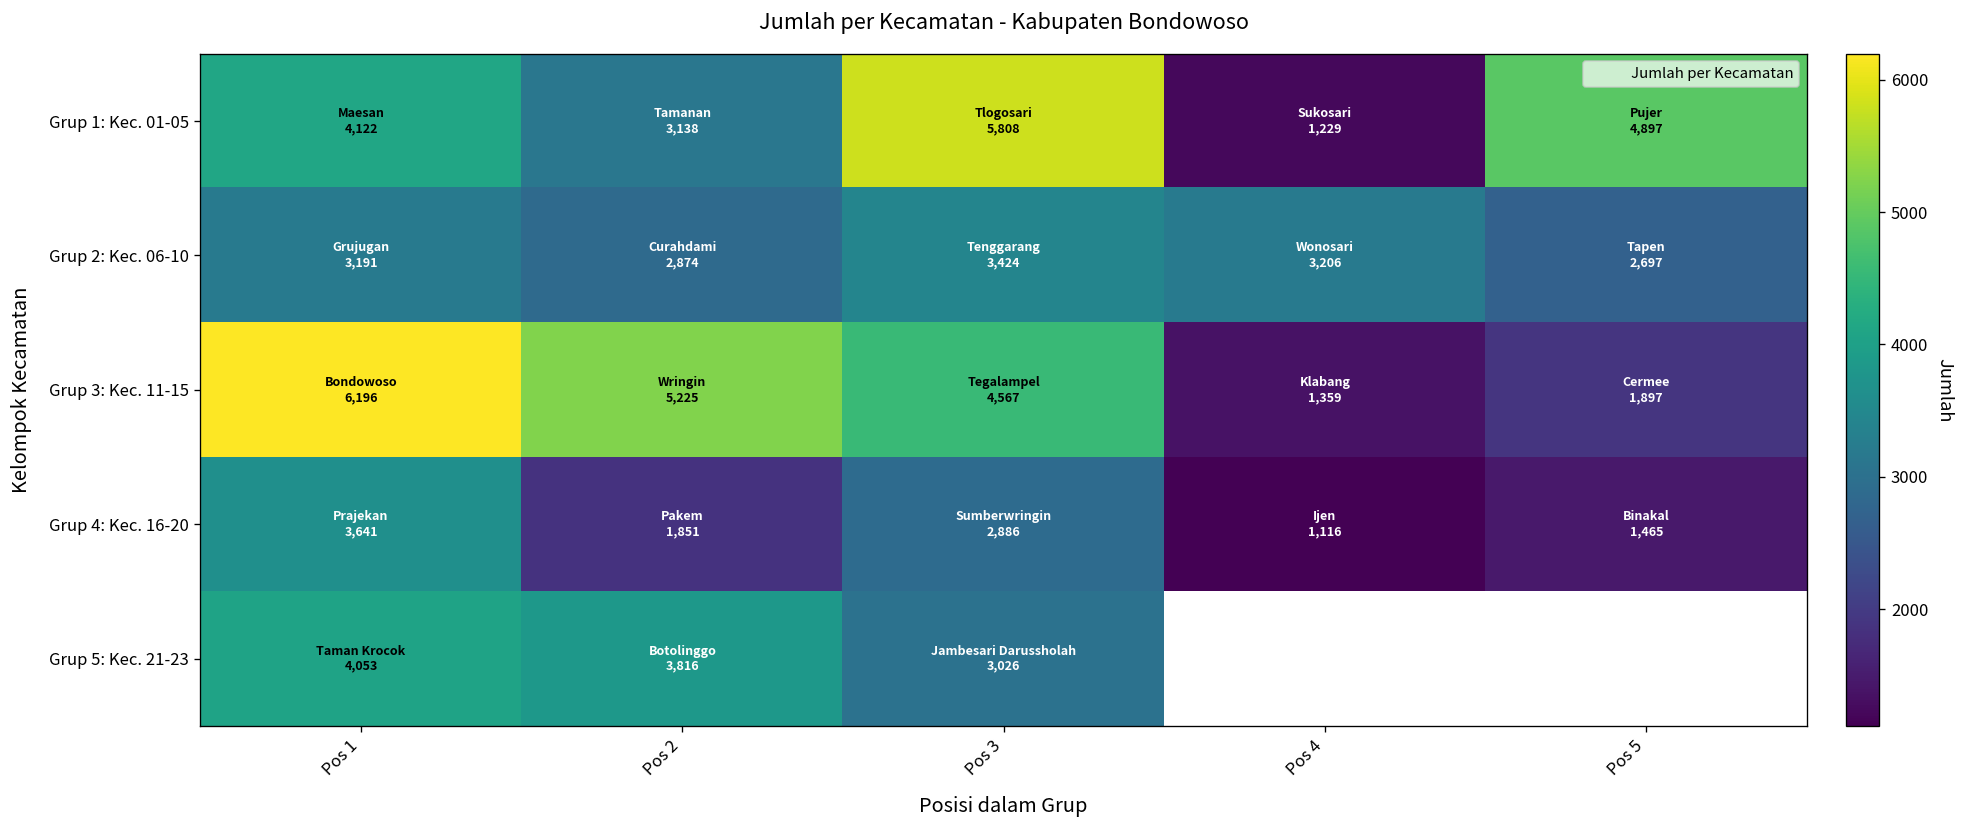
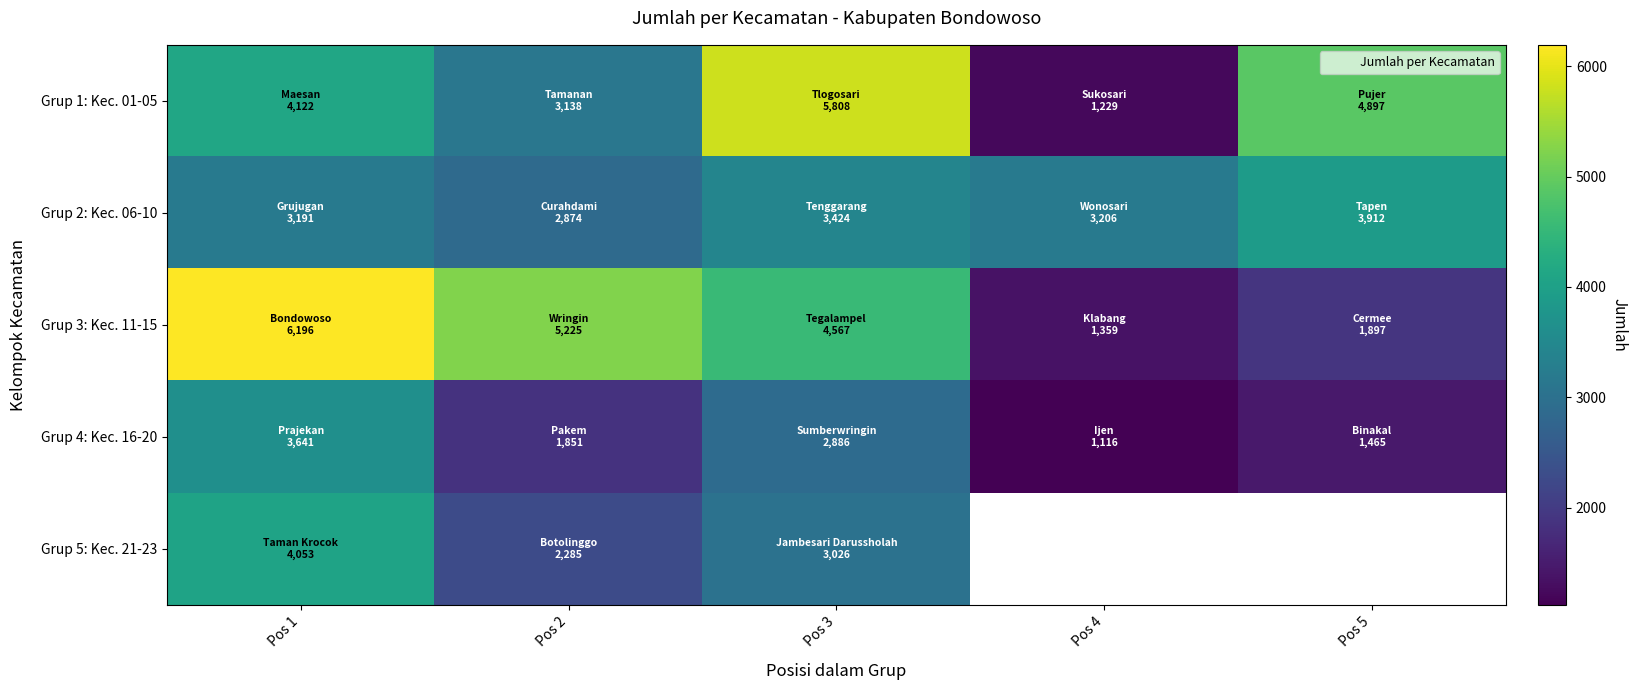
Grup 2: Kec. 06-10, Pos 5: 2,697 -> 3,912
Grup 5: Kec. 21-23, Pos 2: 3,816 -> 2,285
